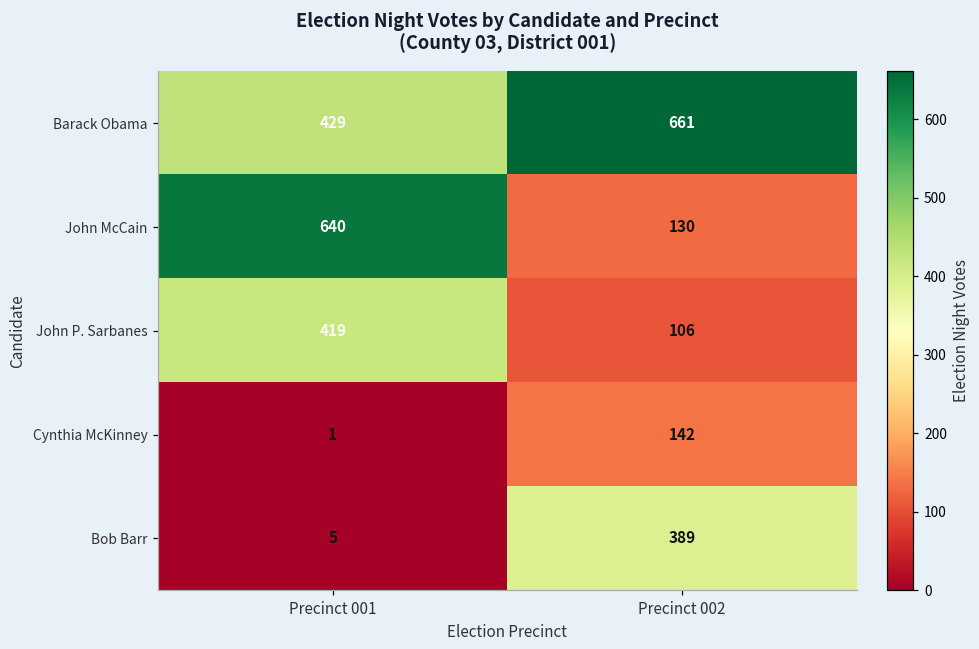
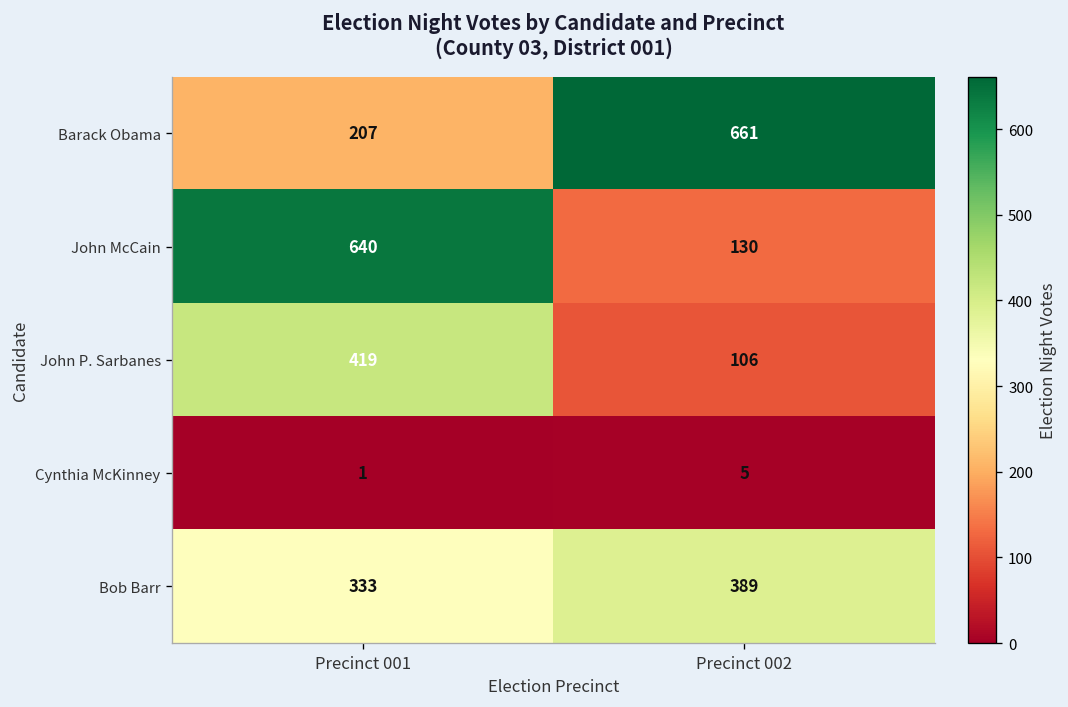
Barack Obama, Precinct 001: 429 -> 207
Cynthia McKinney, Precinct 002: 142 -> 5
Bob Barr, Precinct 001: 5 -> 333
